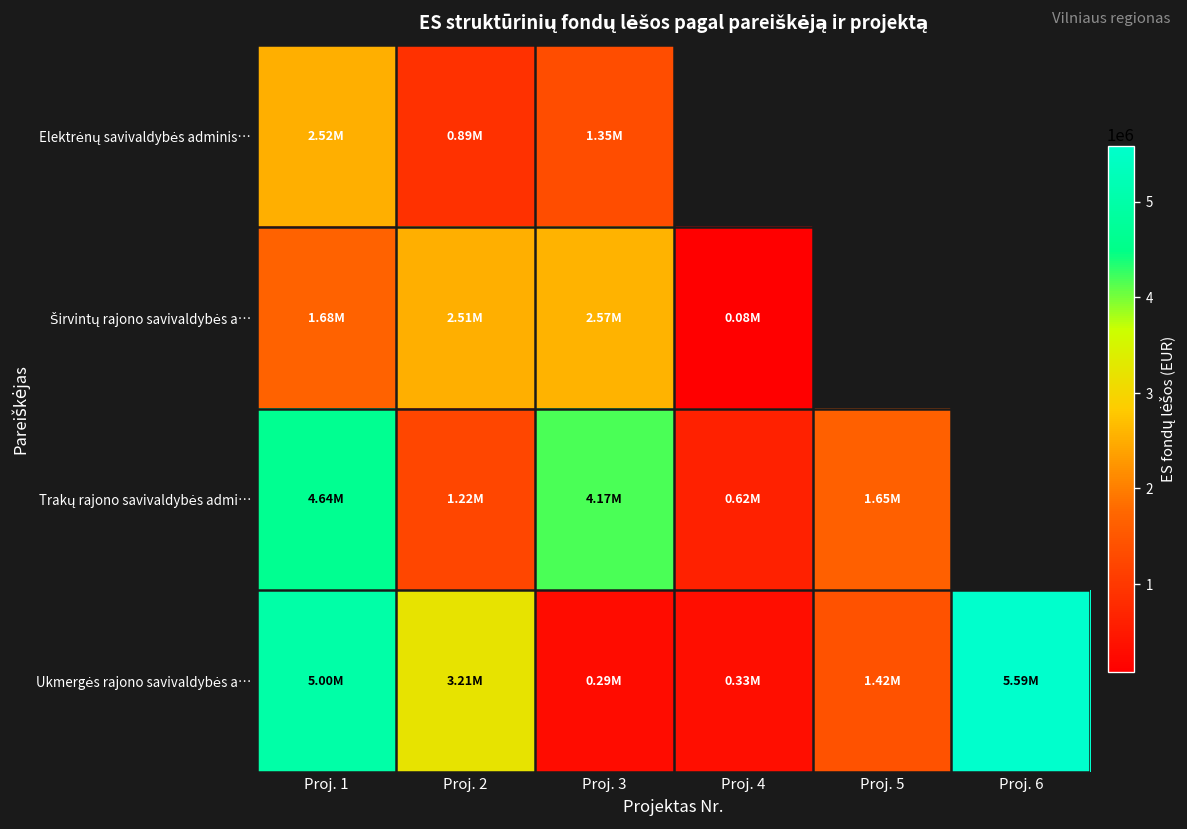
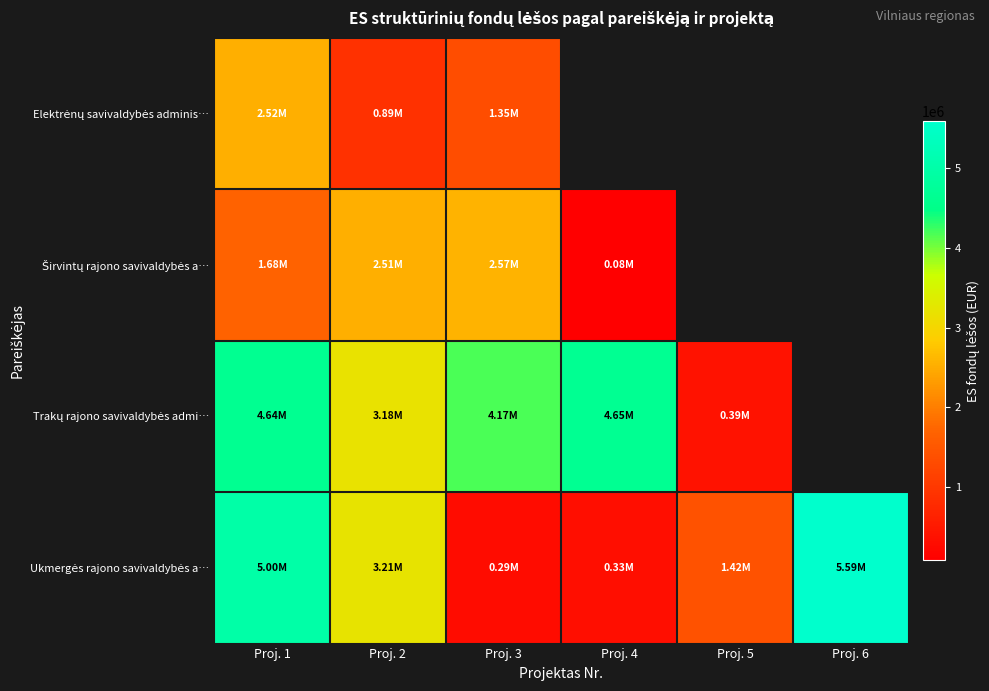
Trakų rajono savivaldybės admi…, Proj. 2: 1.22M -> 3.18M
Trakų rajono savivaldybės admi…, Proj. 4: 0.62M -> 4.65M
Trakų rajono savivaldybės admi…, Proj. 5: 1.65M -> 0.39M
